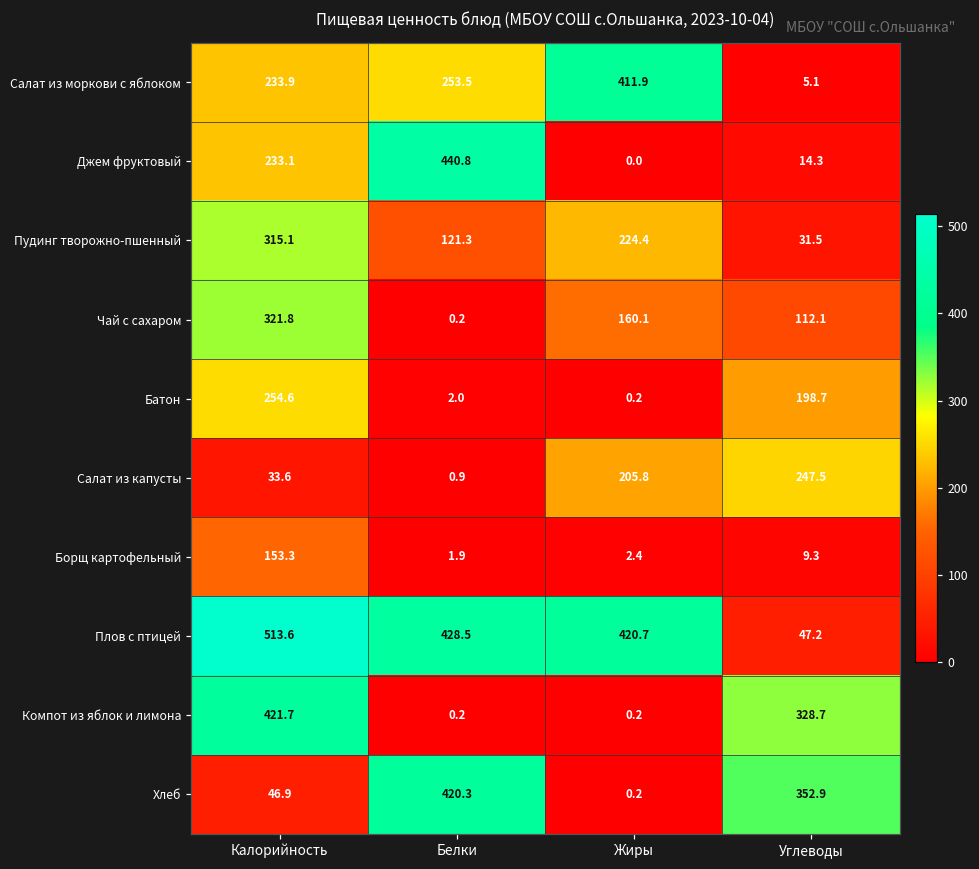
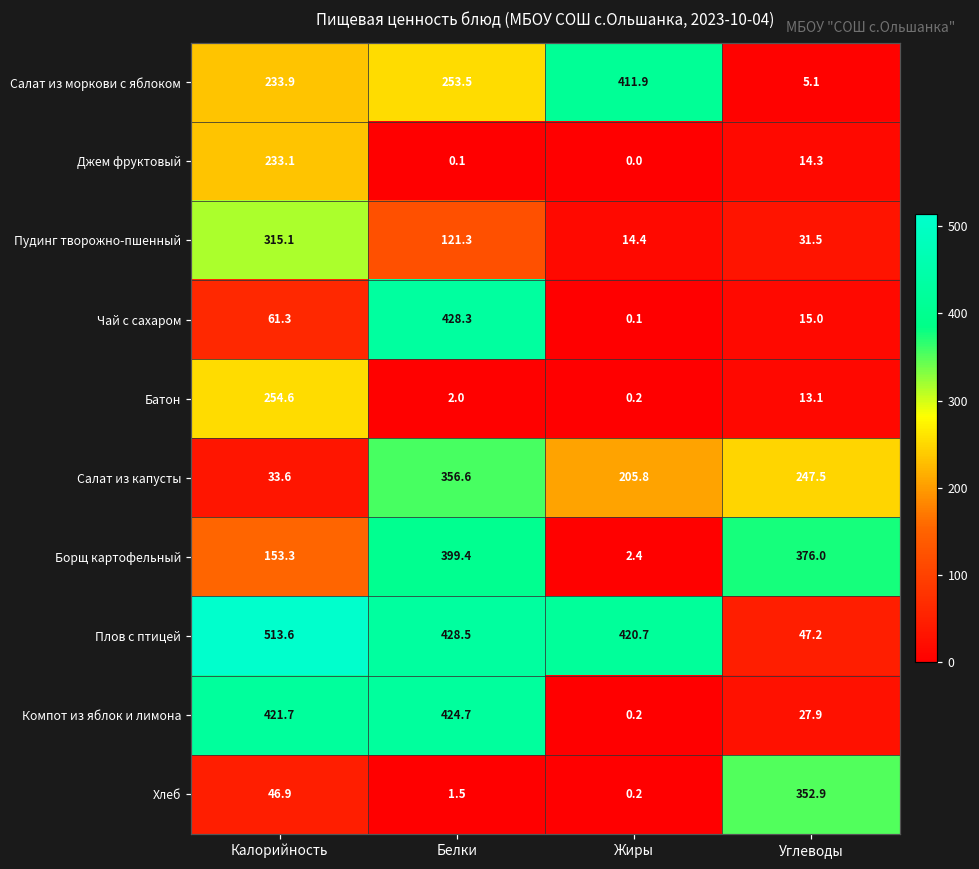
Джем фруктовый, Белки: 440.8 -> 0.1
Пудинг творожно-пшенный, Жиры: 224.4 -> 14.4
Чай с сахаром, Калорийность: 321.8 -> 61.3
Чай с сахаром, Белки: 0.2 -> 428.3
Чай с сахаром, Жиры: 160.1 -> 0.1
Чай с сахаром, Углеводы: 112.1 -> 15.0
Батон, Углеводы: 198.7 -> 13.1
Салат из капусты, Белки: 0.9 -> 356.6
Борщ картофельный, Белки: 1.9 -> 399.4
Борщ картофельный, Углеводы: 9.3 -> 376.0
Компот из яблок и лимона, Белки: 0.2 -> 424.7
Компот из яблок и лимона, Углеводы: 328.7 -> 27.9
Хлеб, Белки: 420.3 -> 1.5
